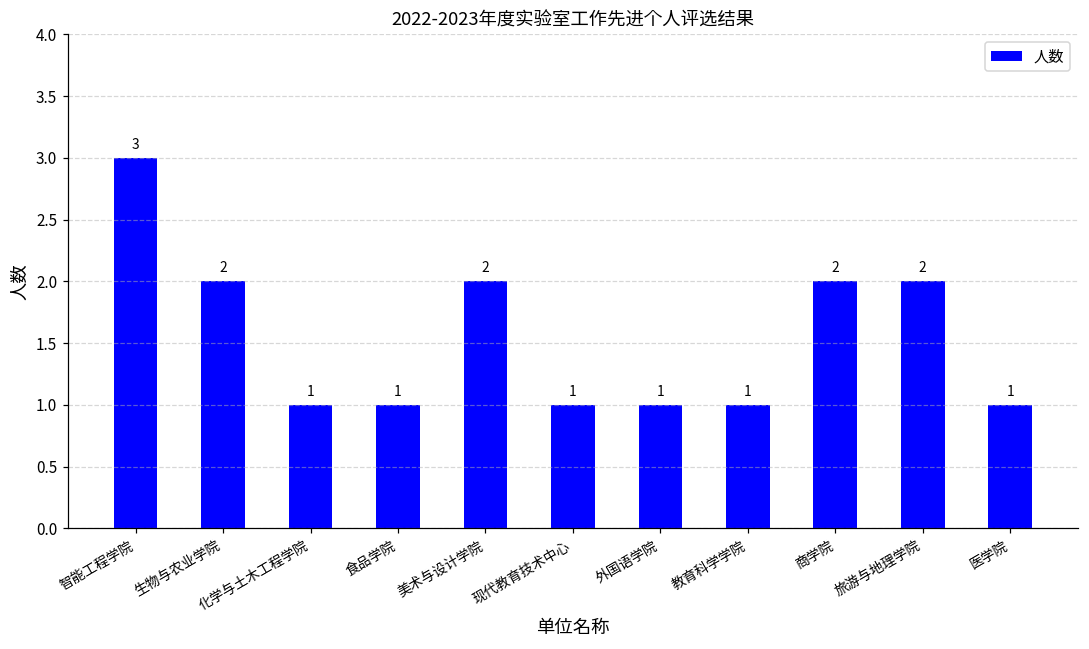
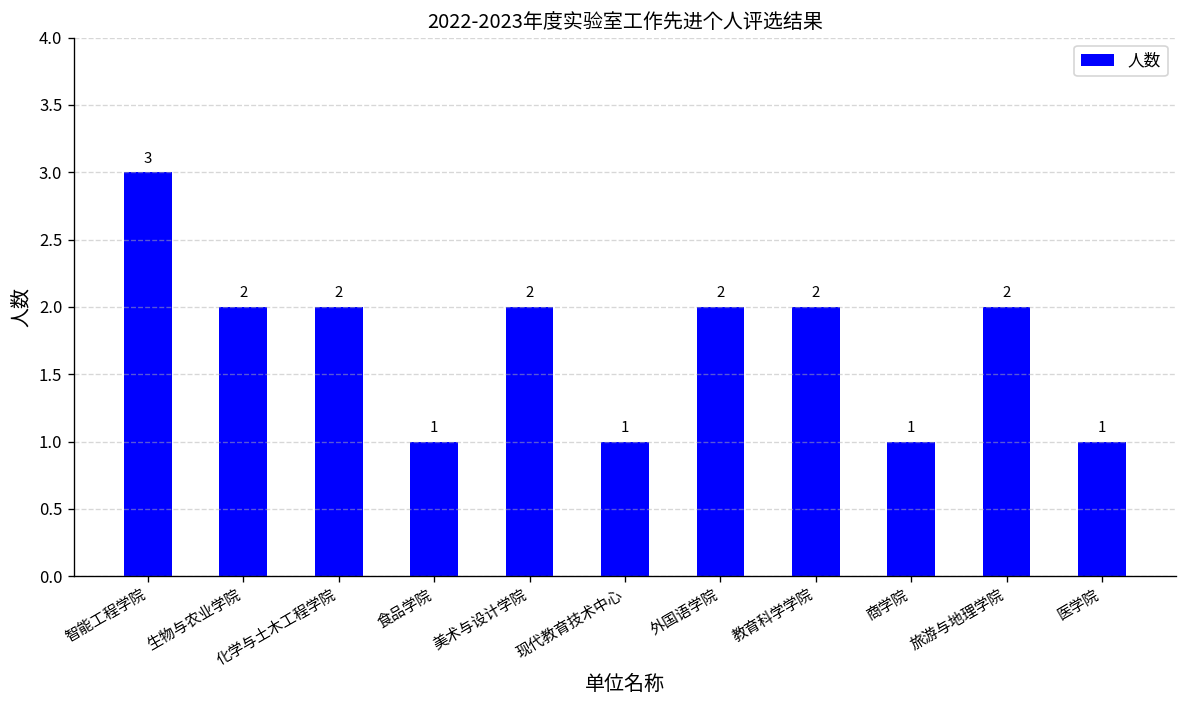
化学与土木工程学院: 1 -> 2
外国语学院: 1 -> 2
教育科学学院: 1 -> 2
商学院: 2 -> 1
